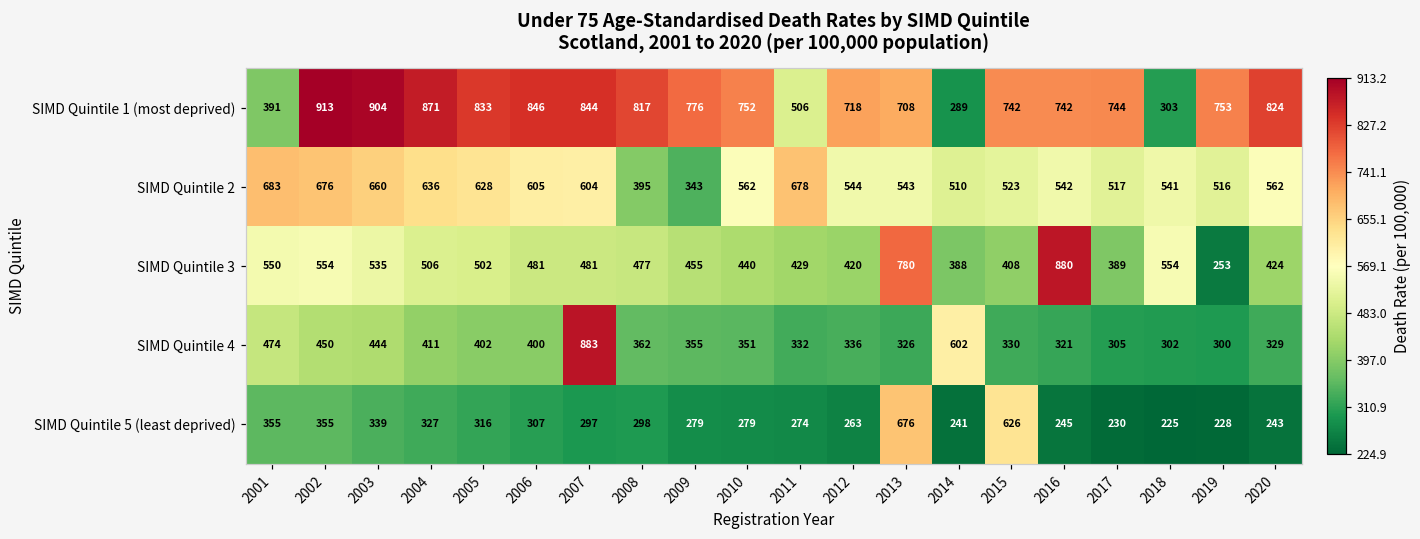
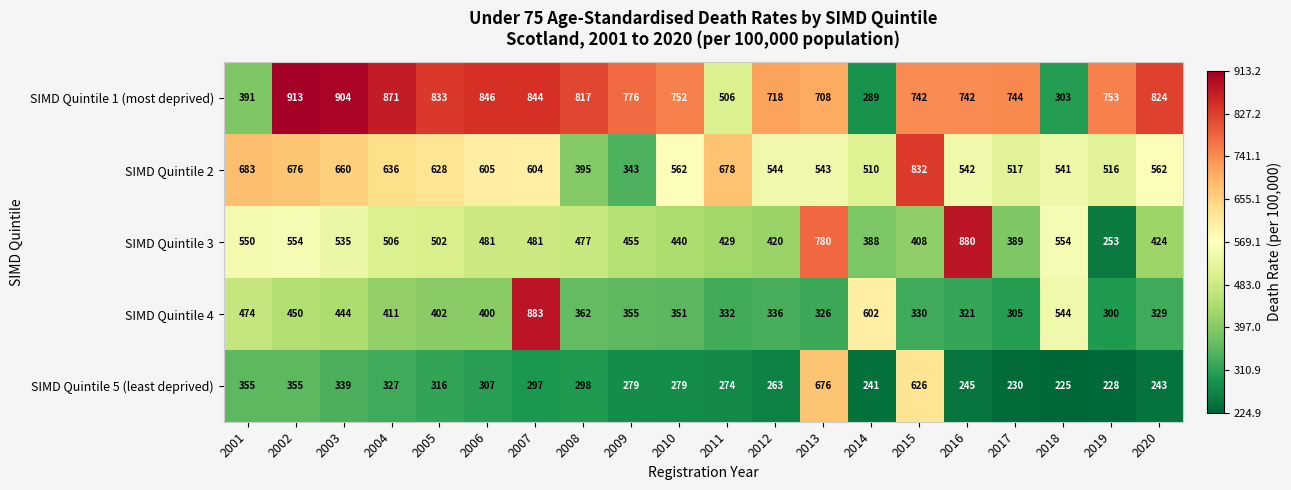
SIMD Quintile 2, 2015: 523 -> 832
SIMD Quintile 4, 2018: 302 -> 544
